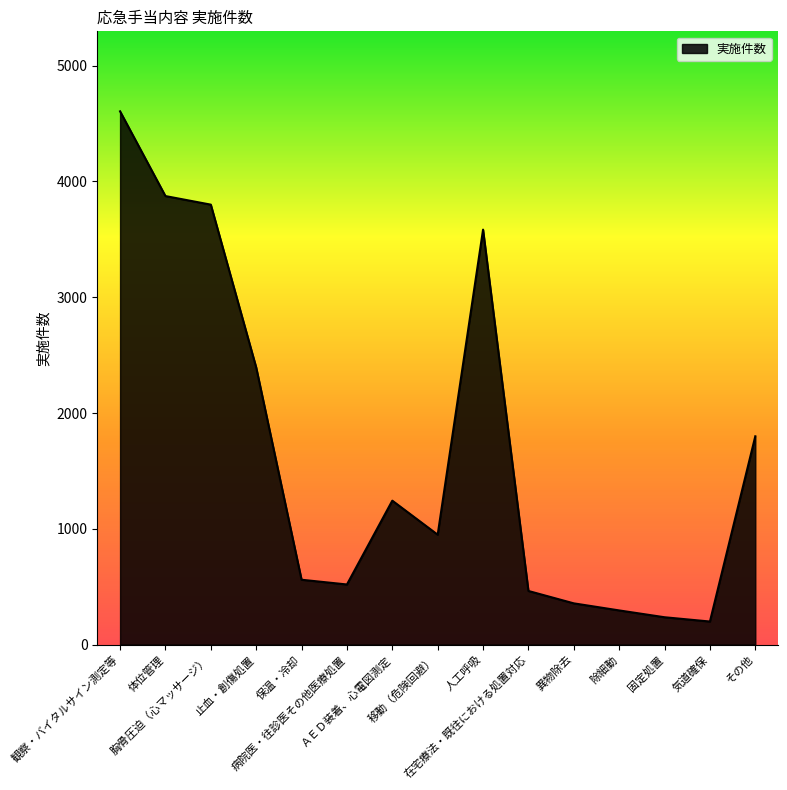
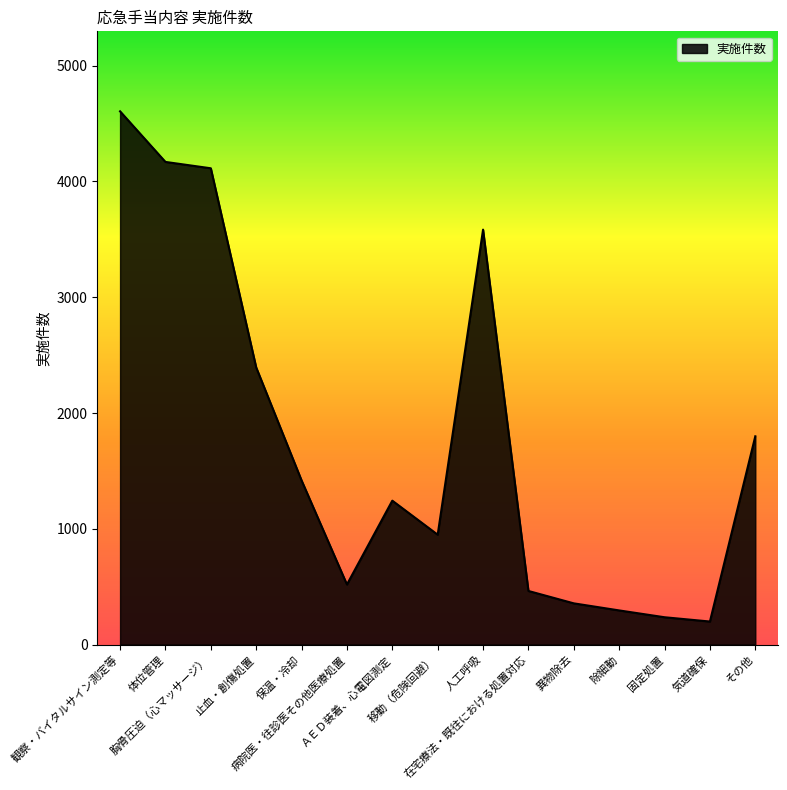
体位管理: 3870 -> 4170
胸骨圧迫（心マッサージ）: 3800 -> 4110
保温・冷却: 560 -> 1420
